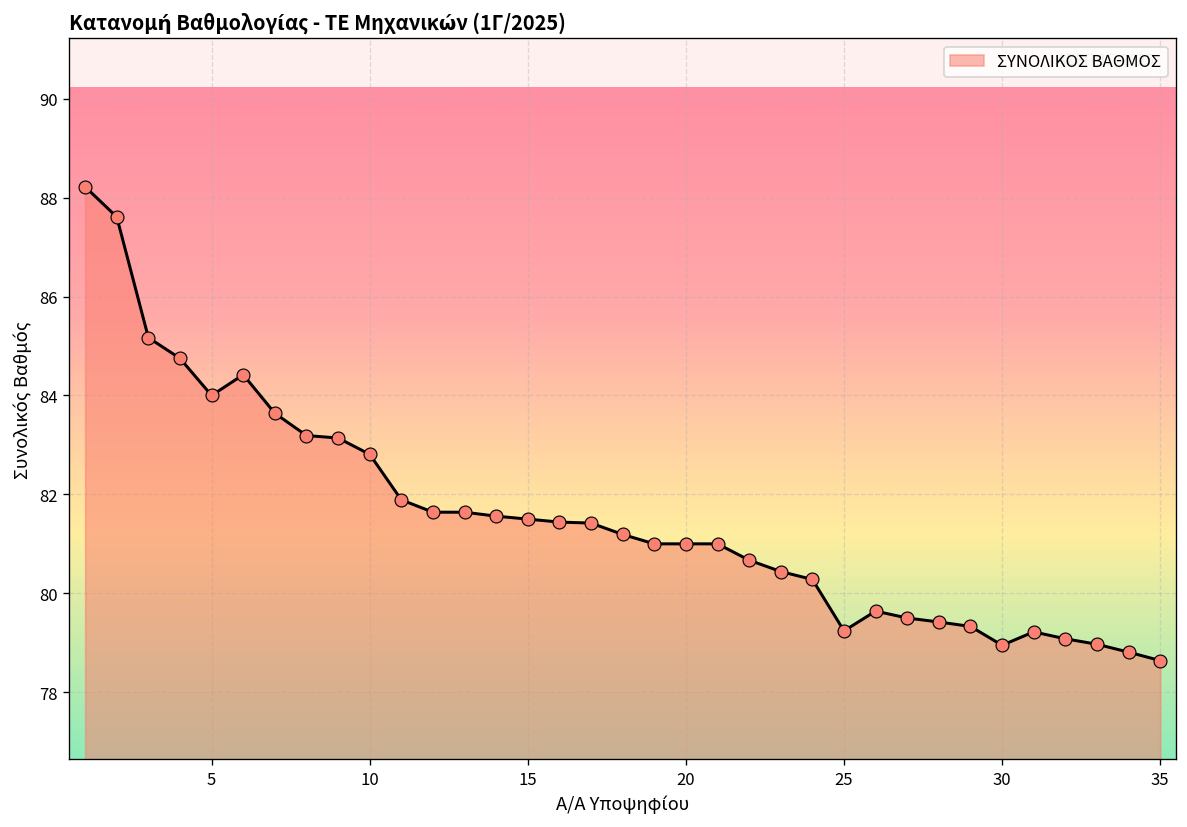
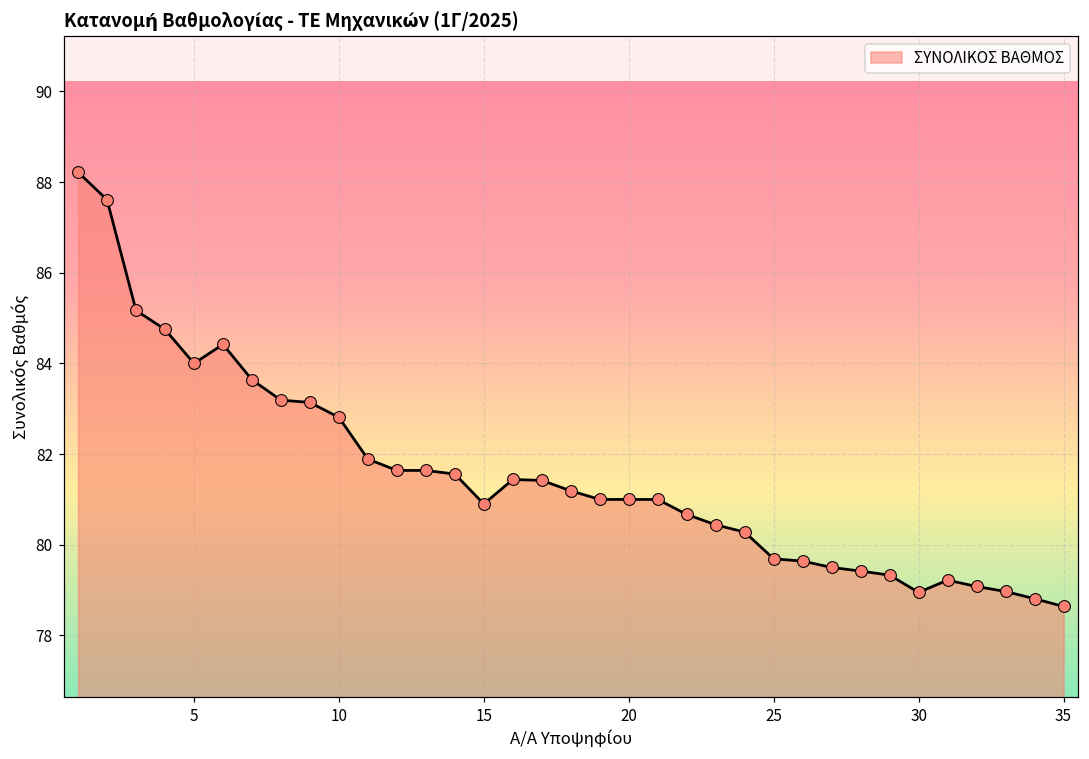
15: 81.5 -> 80.9
25: 79.2 -> 79.7
